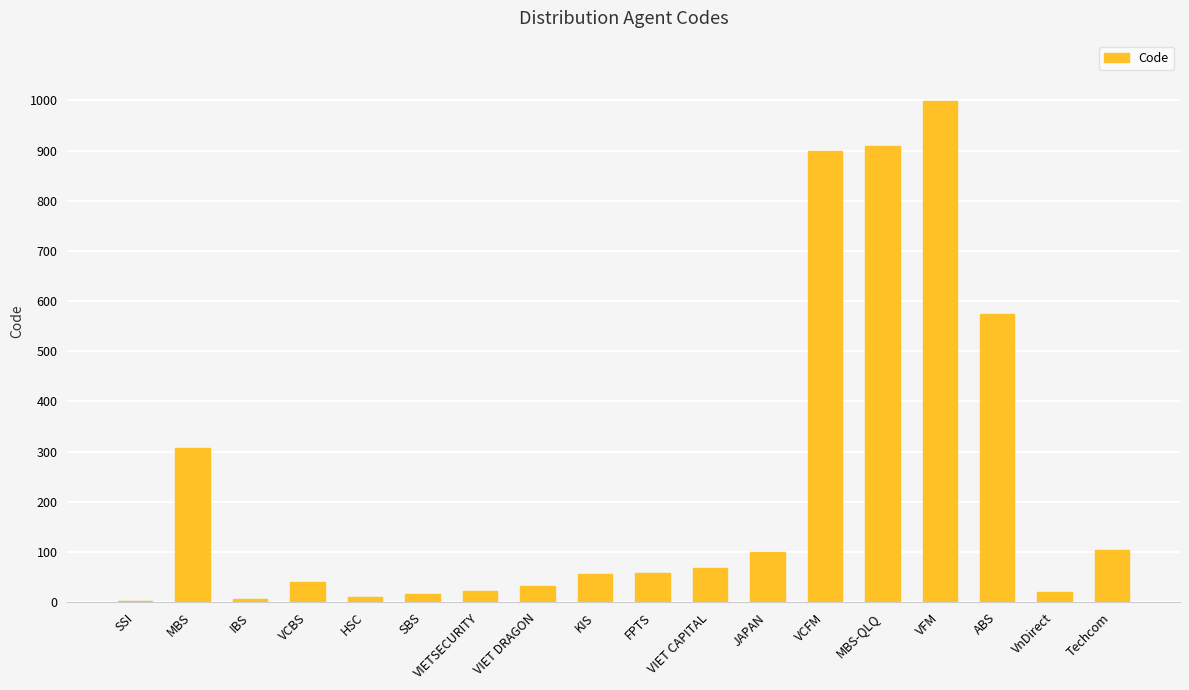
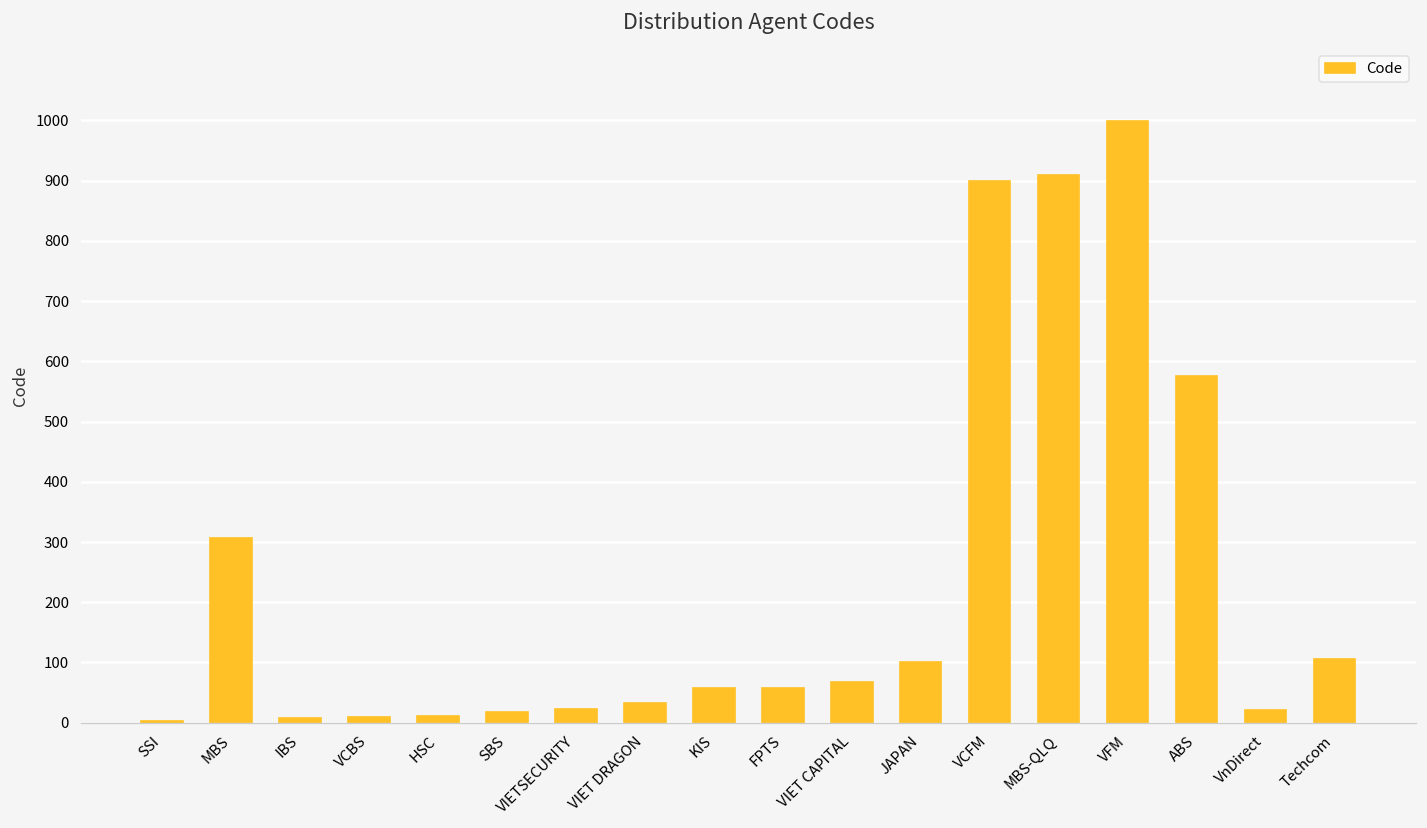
VCBS: 40 -> 10
